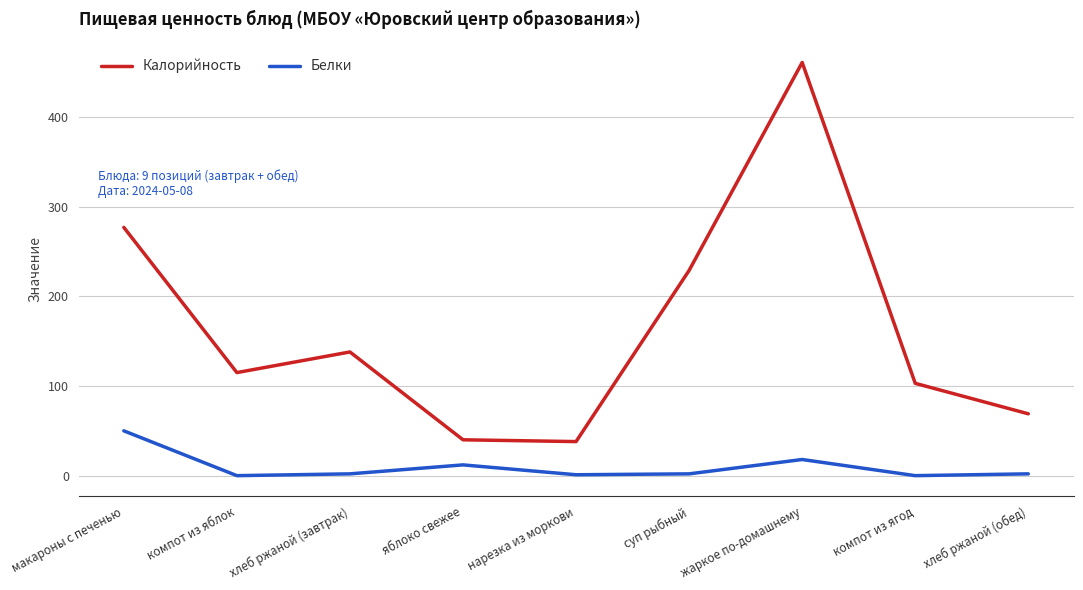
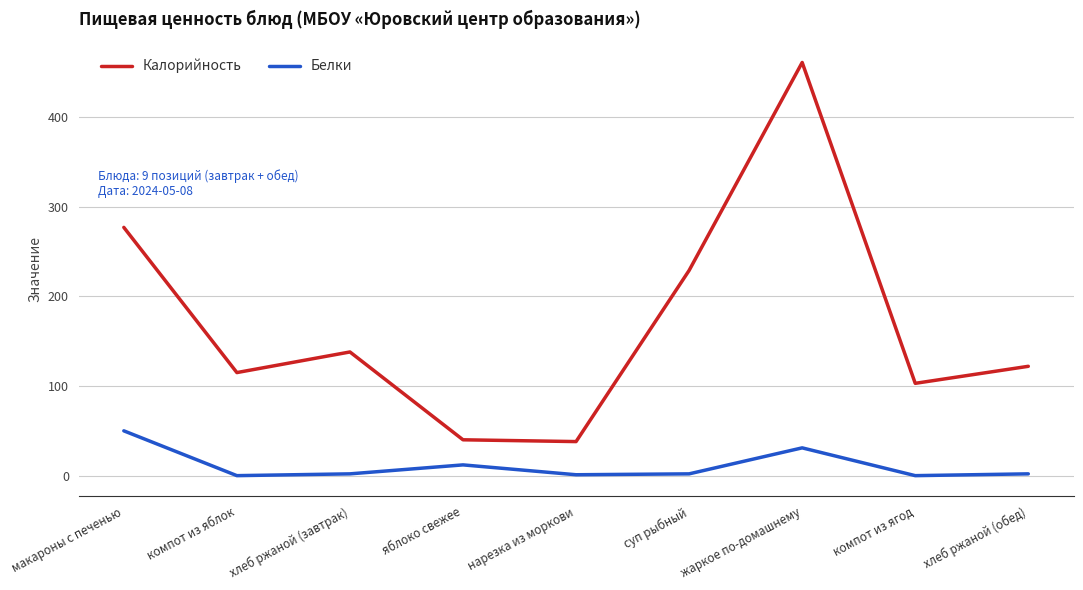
Белки, жаркое по-домашнему: 20 -> 30
Калорийность, хлеб ржаной (обед): 70 -> 120
